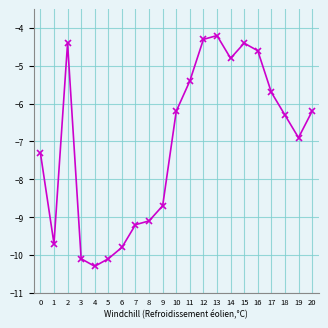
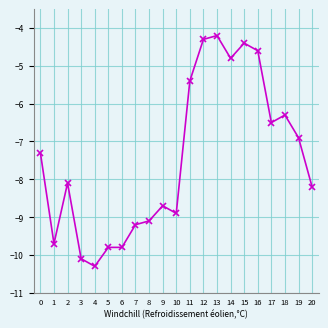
2: -4.4 -> -8.1
5: -10.1 -> -9.8
10: -6.2 -> -8.9
17: -5.7 -> -6.5
20: -6.2 -> -8.2
